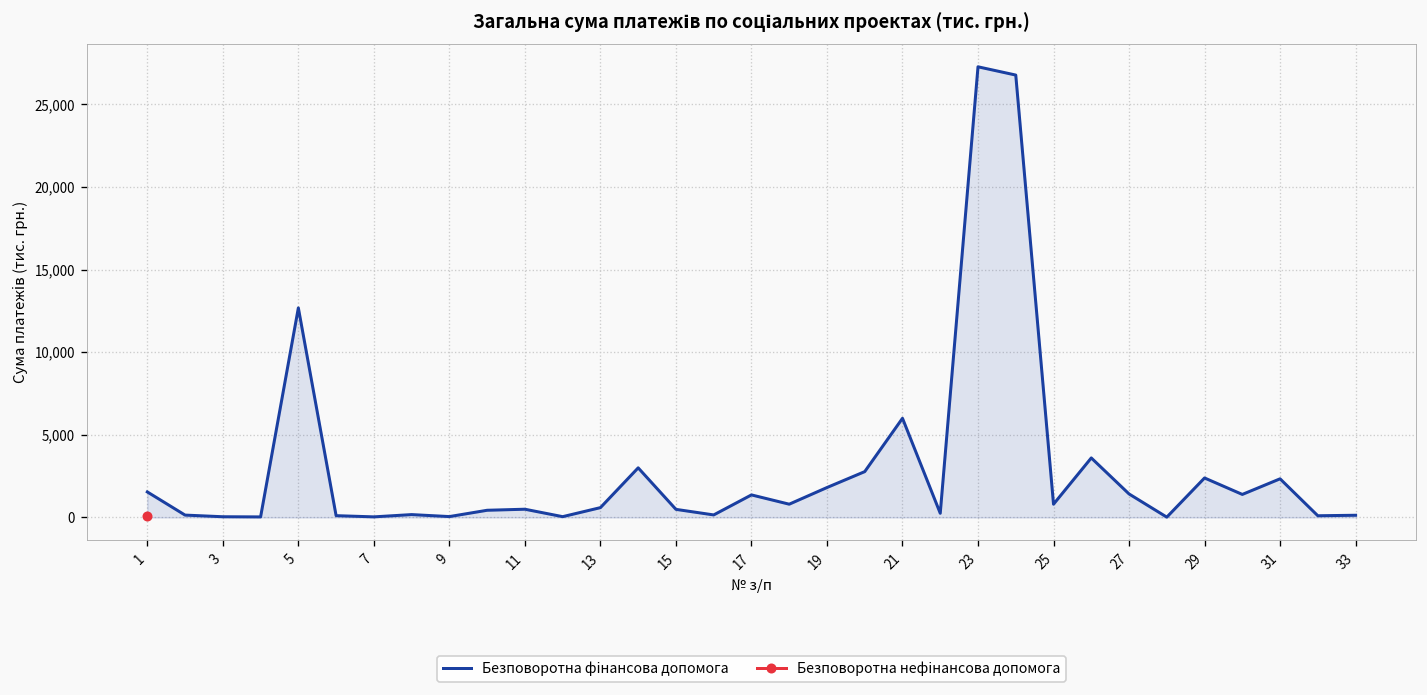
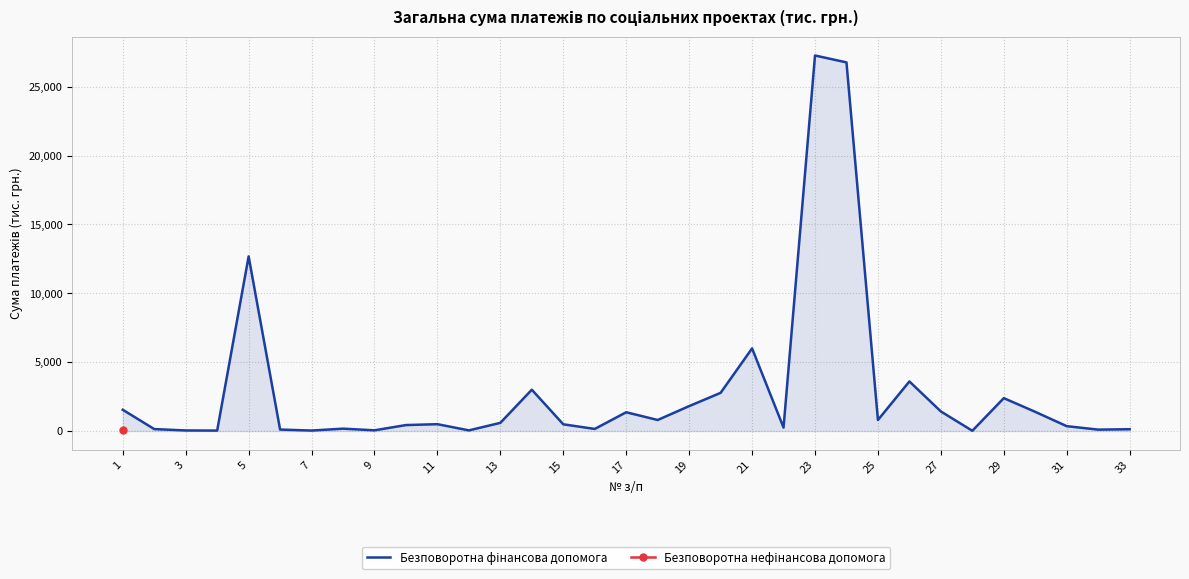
Безповоротна фінансова допомога, 31: 2,300 -> 400
